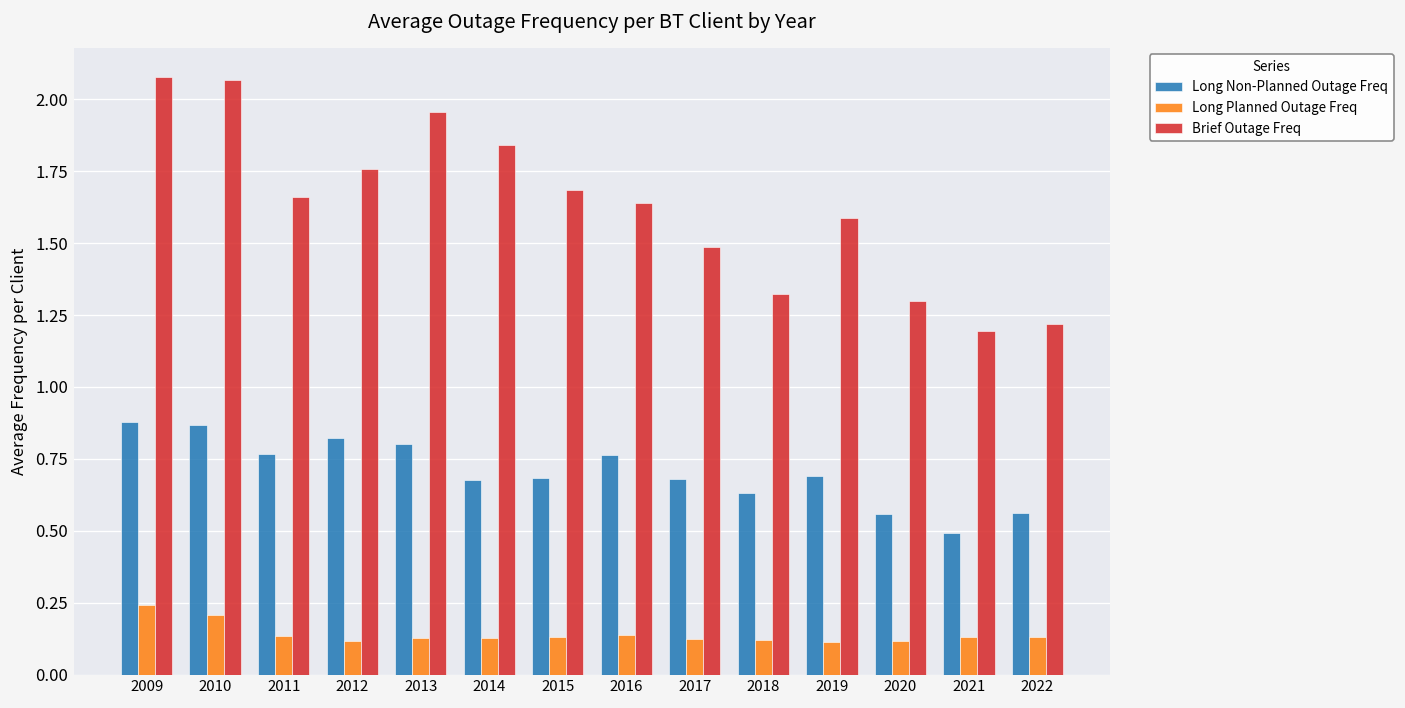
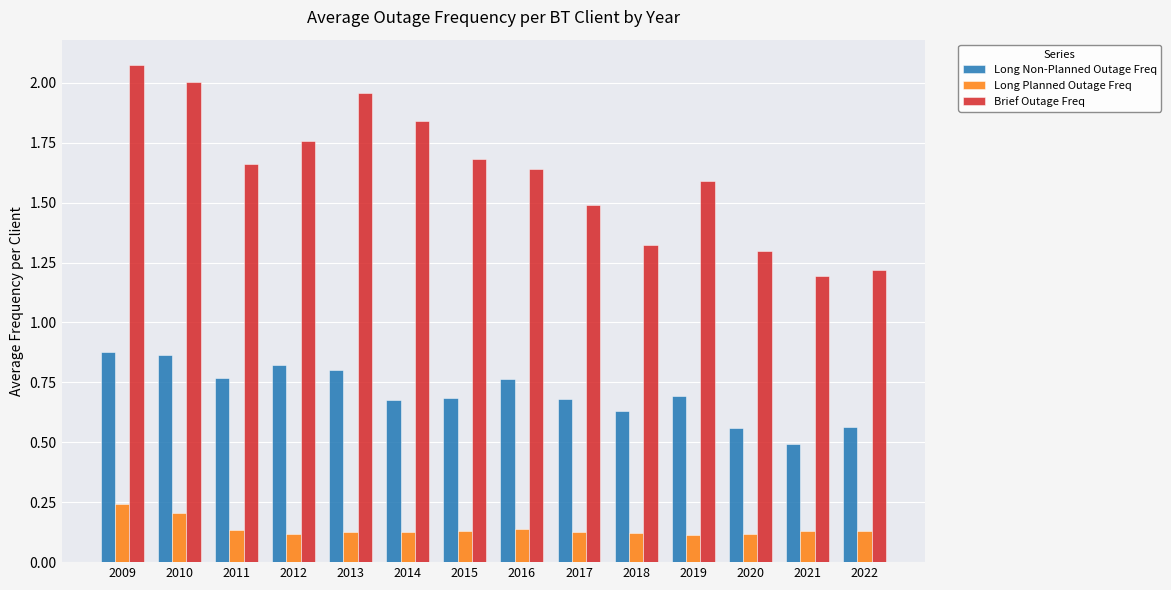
Brief Outage Freq, 2010: 2.07 -> 2.01
